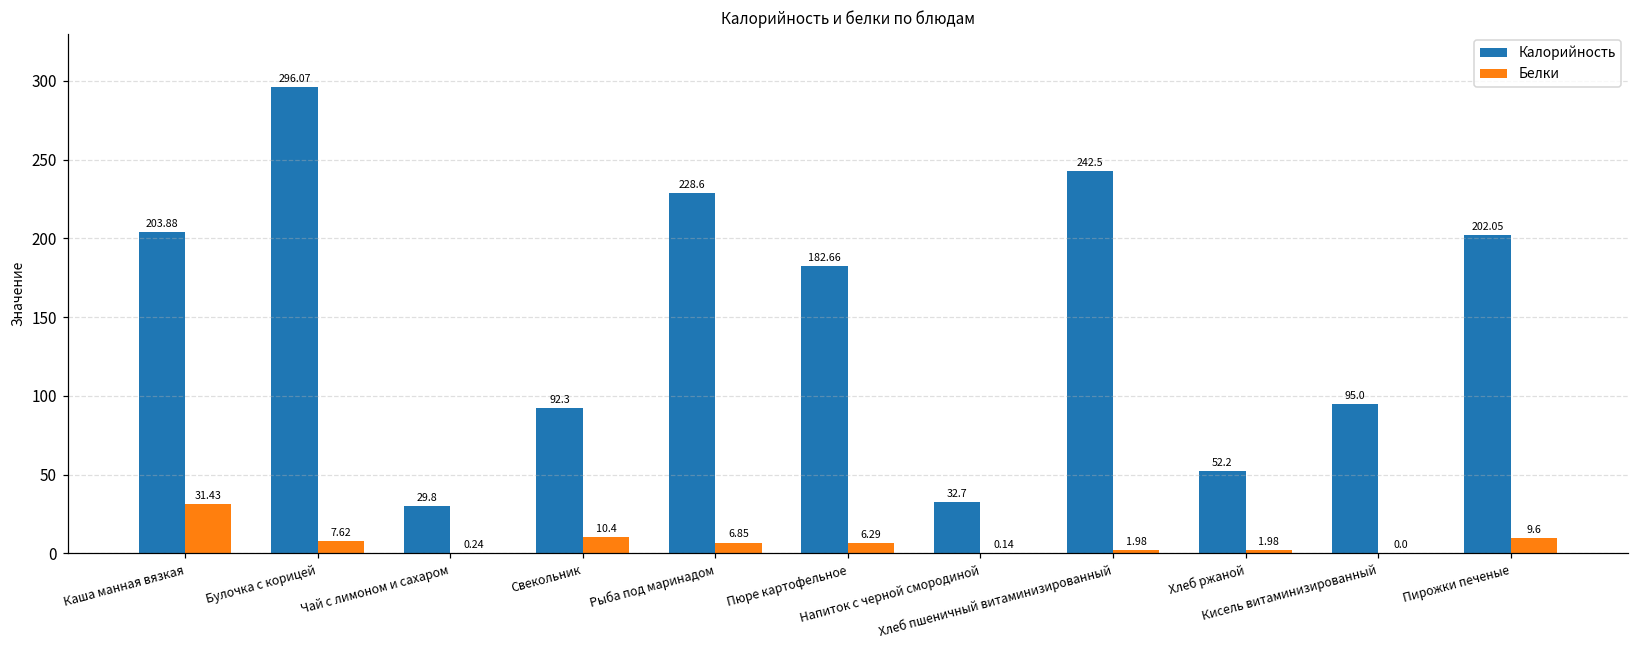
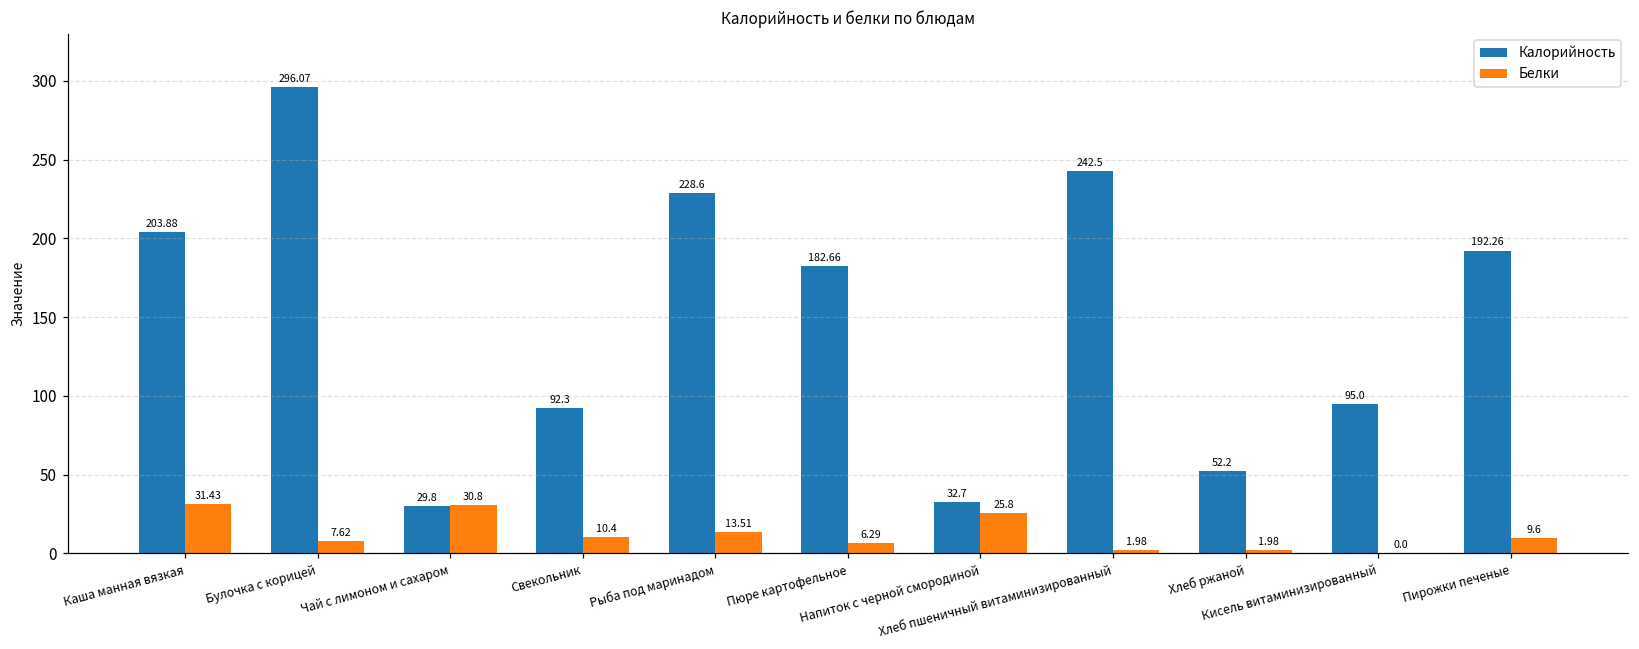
Белки, Чай с лимоном и сахаром: 0.24 -> 30.8
Белки, Рыба под маринадом: 6.85 -> 13.51
Белки, Напиток с черной смородиной: 0.14 -> 25.8
Калорийность, Пирожки печеные: 202.05 -> 192.26
